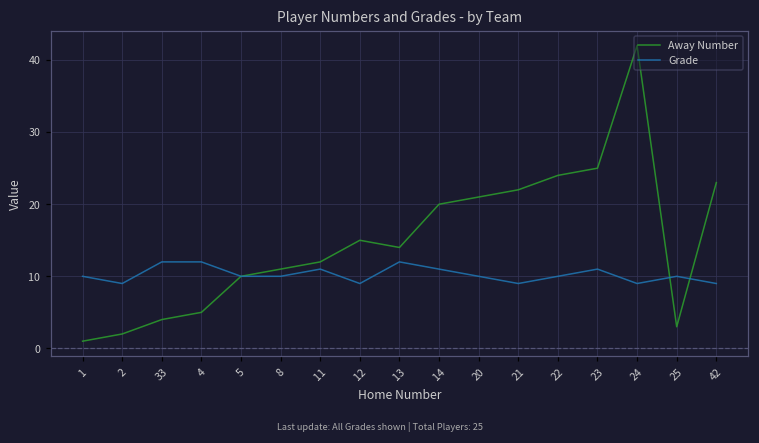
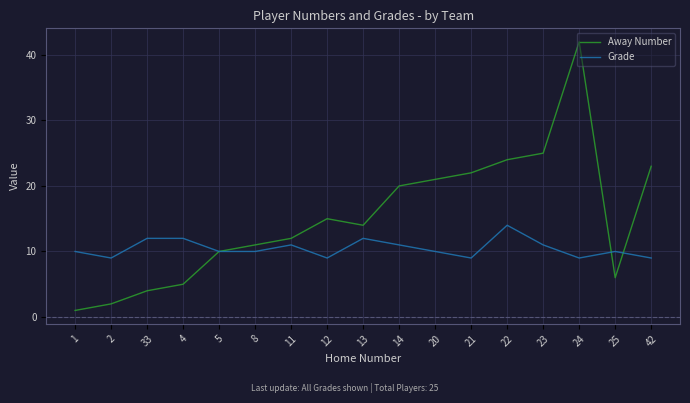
Grade, 22: 10 -> 14
Away Number, 25: 3 -> 6
